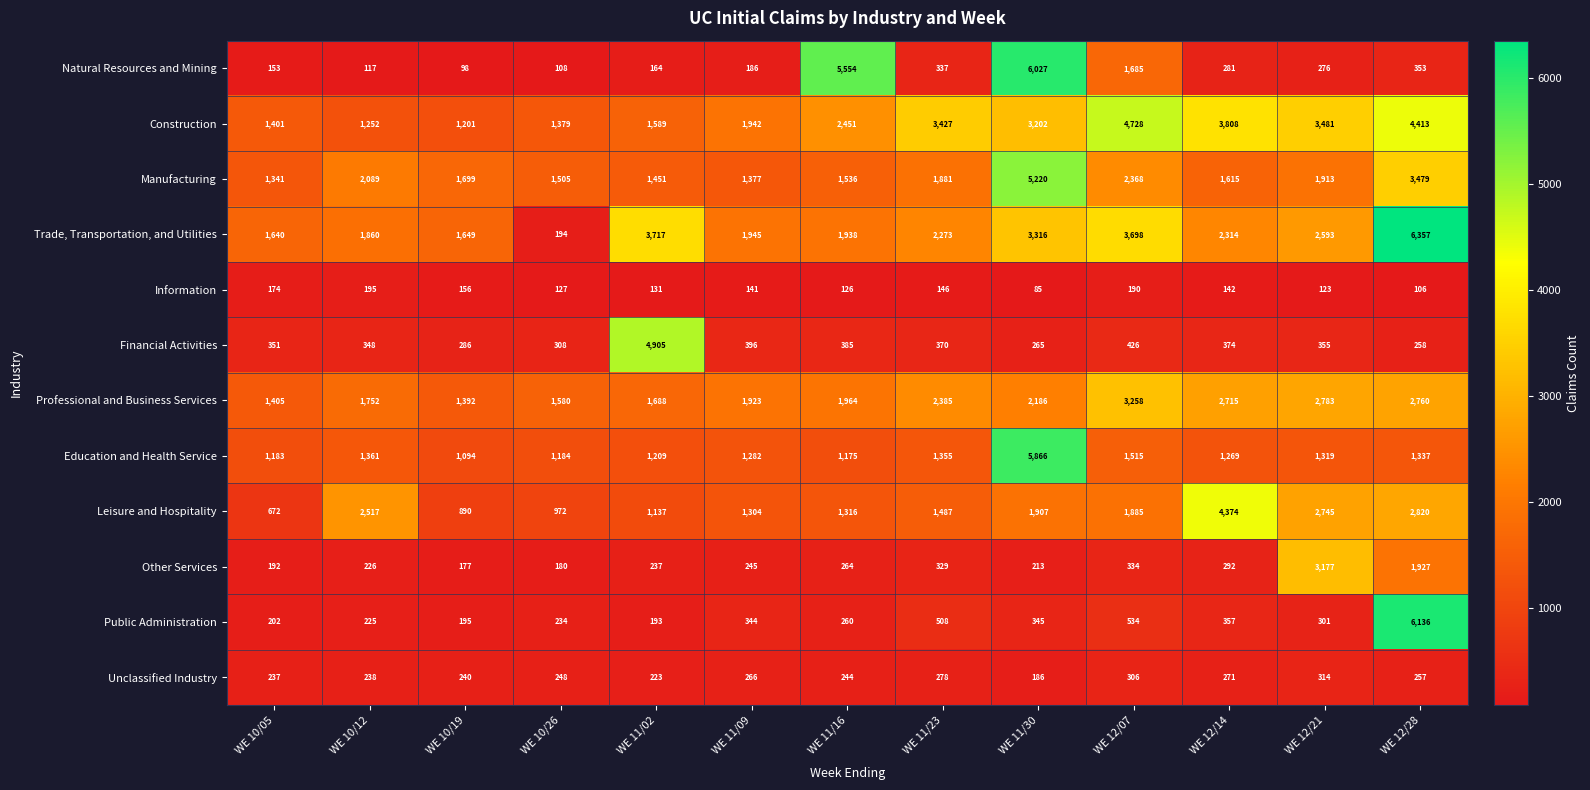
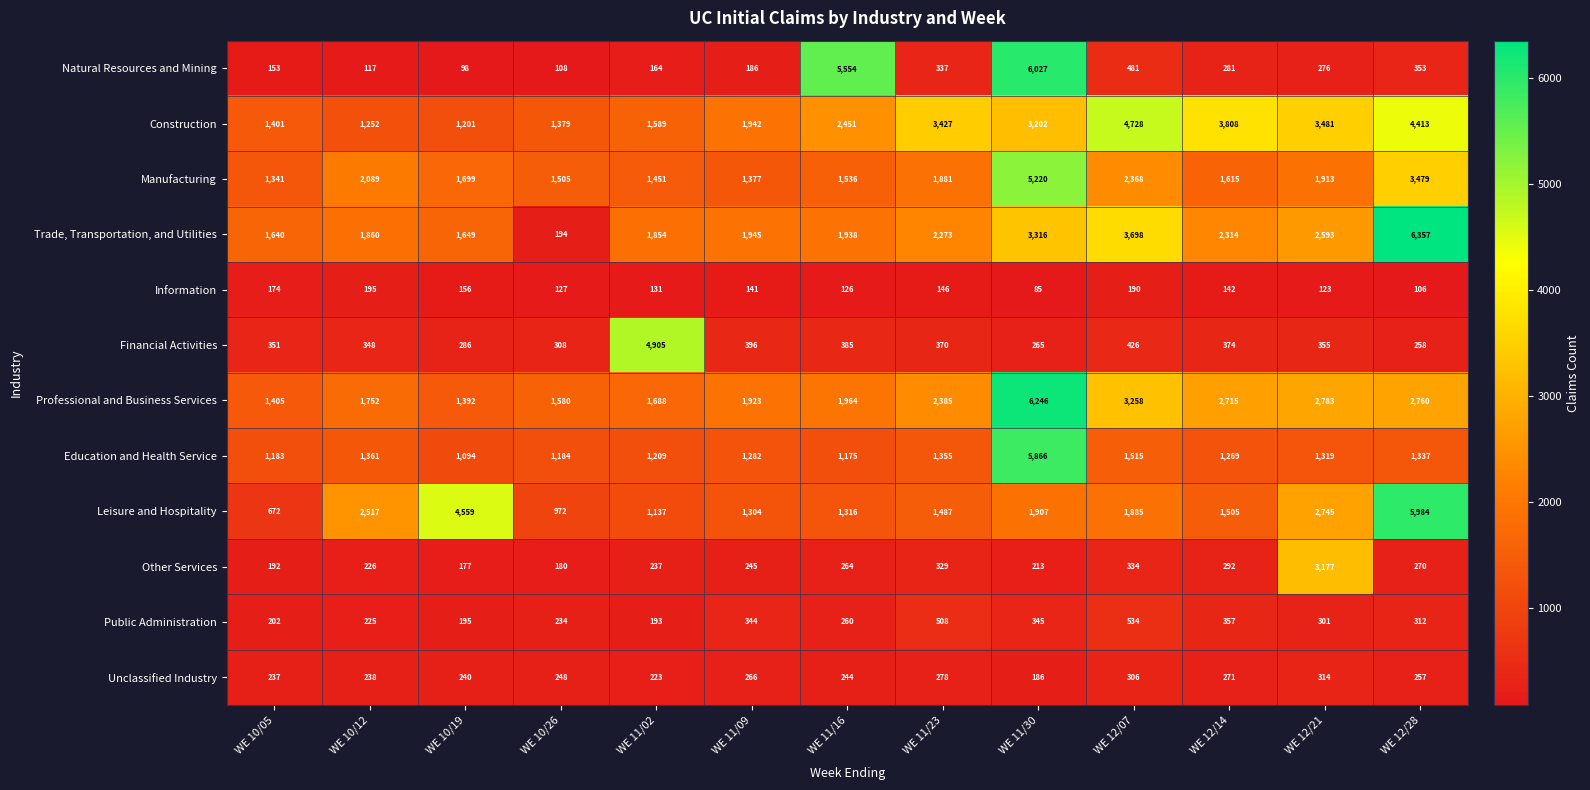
Natural Resources and Mining, WE 12/07: 1,685 -> 481
Trade, Transportation, and Utilities, WE 11/02: 3,717 -> 1,854
Professional and Business Services, WE 11/30: 2,186 -> 6,246
Leisure and Hospitality, WE 10/19: 890 -> 4,559
Leisure and Hospitality, WE 12/14: 4,374 -> 1,505
Leisure and Hospitality, WE 12/28: 2,820 -> 5,984
Other Services, WE 12/28: 1,927 -> 270
Public Administration, WE 12/28: 6,136 -> 312
